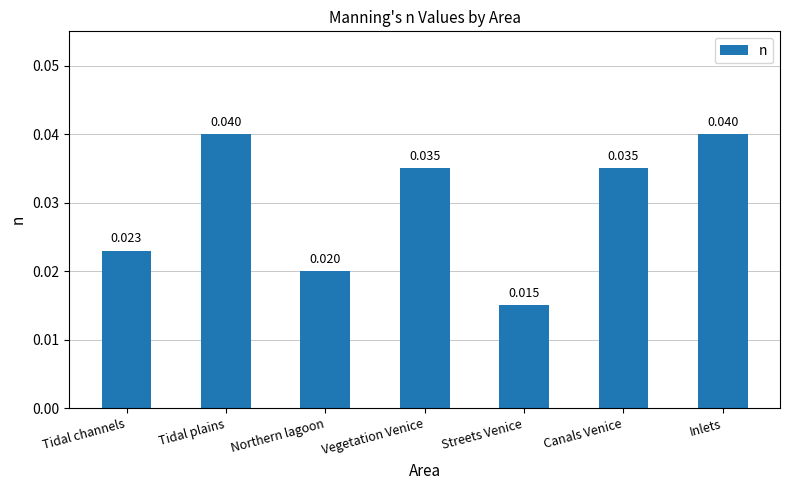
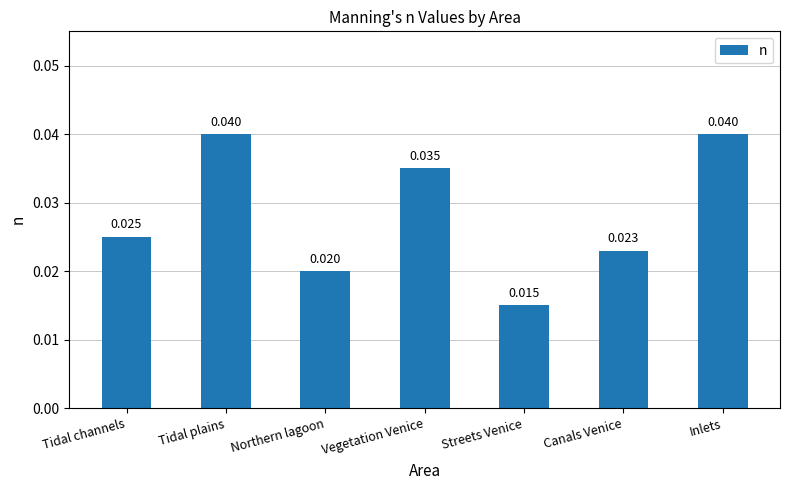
Tidal channels: 0.023 -> 0.025
Canals Venice: 0.035 -> 0.023
